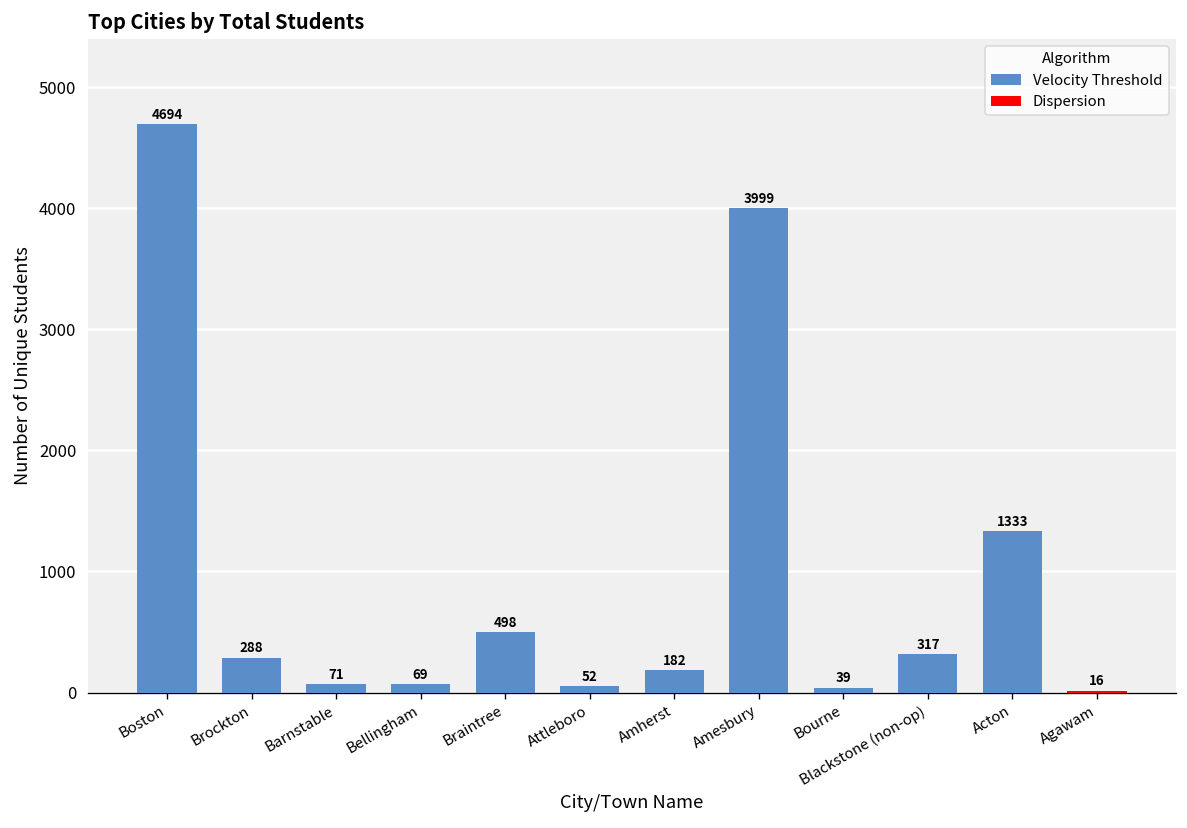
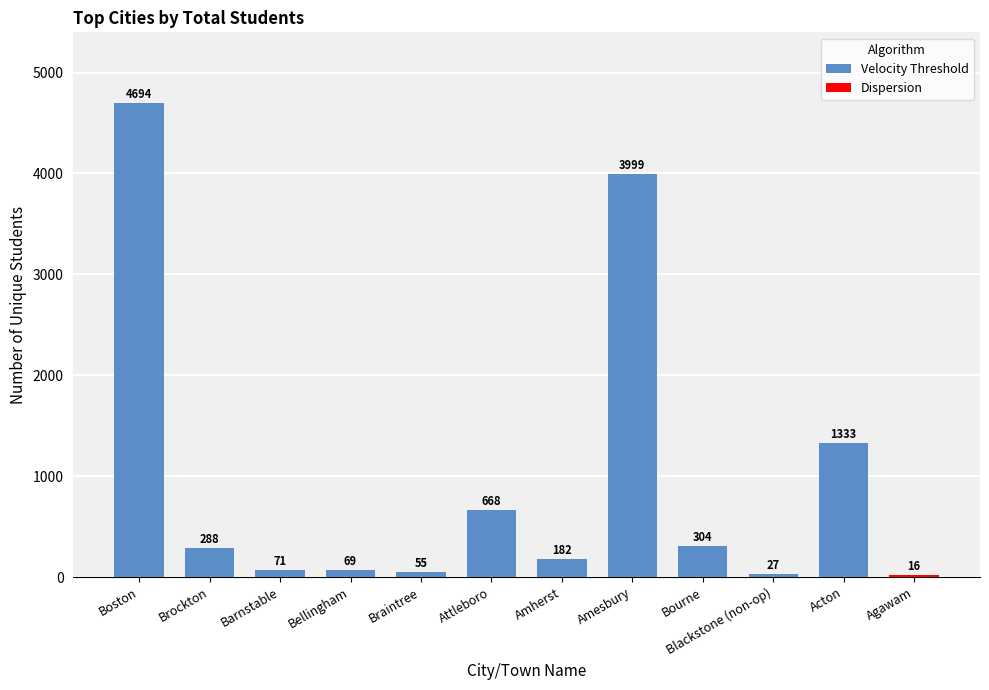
Velocity Threshold, Braintree: 498 -> 55
Velocity Threshold, Attleboro: 52 -> 668
Velocity Threshold, Bourne: 39 -> 304
Velocity Threshold, Blackstone (non-op): 317 -> 27
